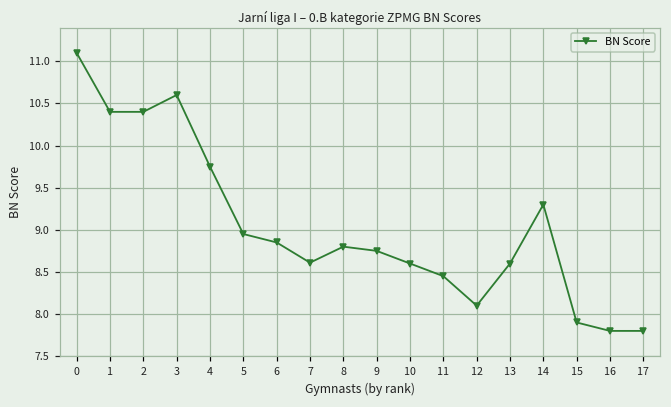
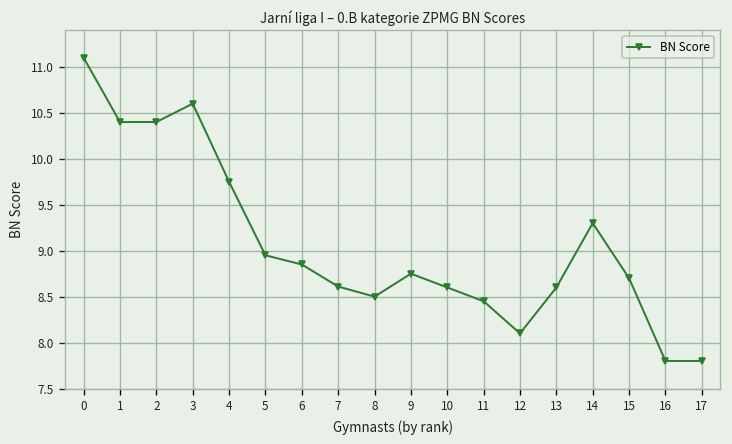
8: 8.8 -> 8.5
15: 7.9 -> 8.7
